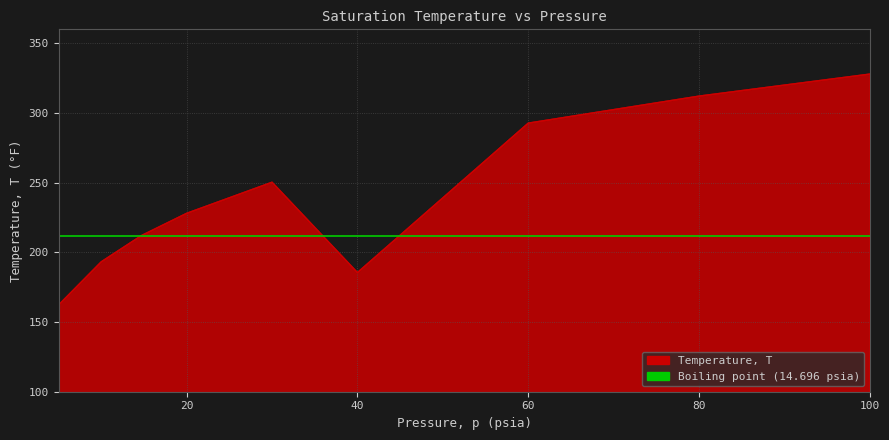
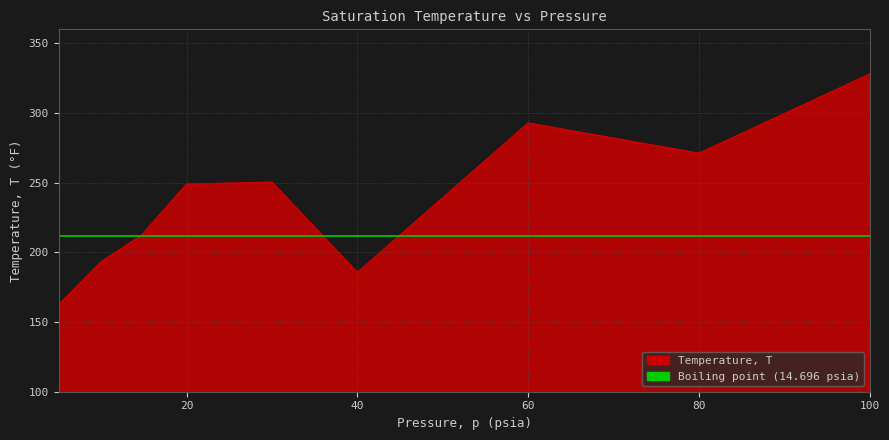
20: 228 -> 249
80: 312 -> 271
